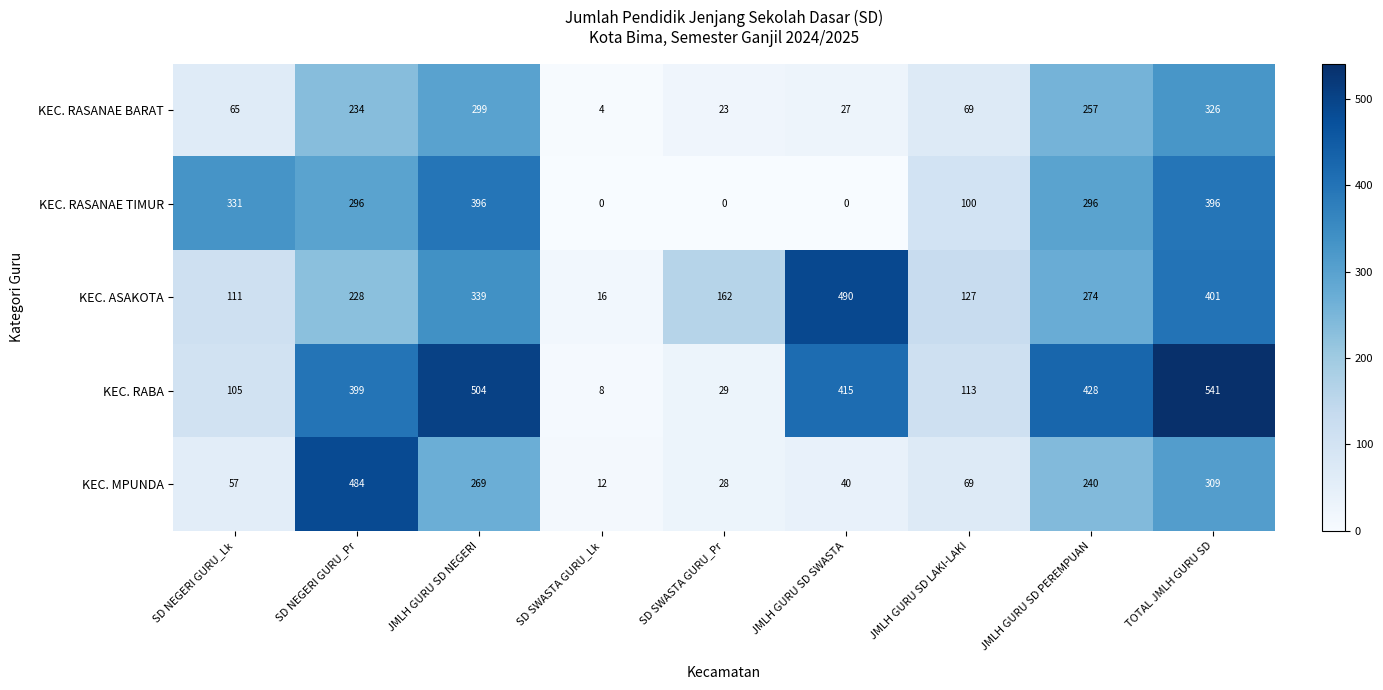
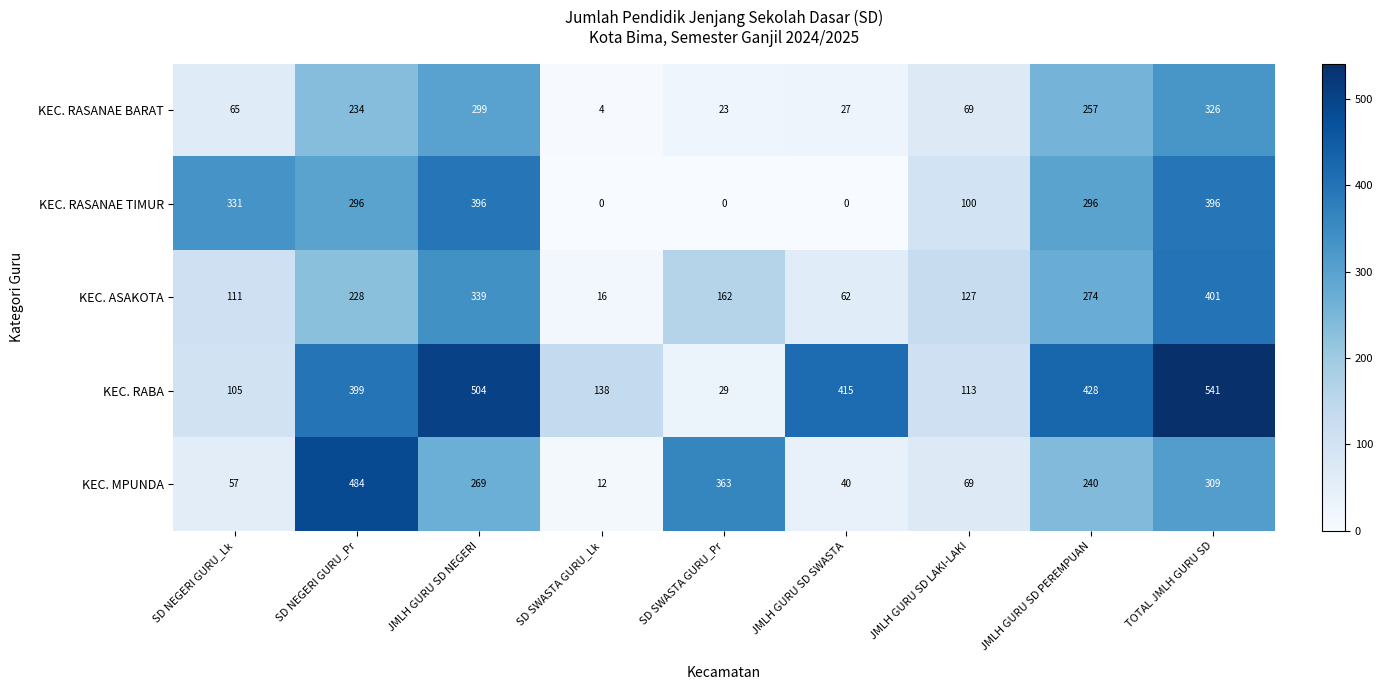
KEC. ASAKOTA, JMLH GURU SD SWASTA: 490 -> 62
KEC. RABA, SD SWASTA GURU_Lk: 8 -> 138
KEC. MPUNDA, SD SWASTA GURU_Pr: 28 -> 363
